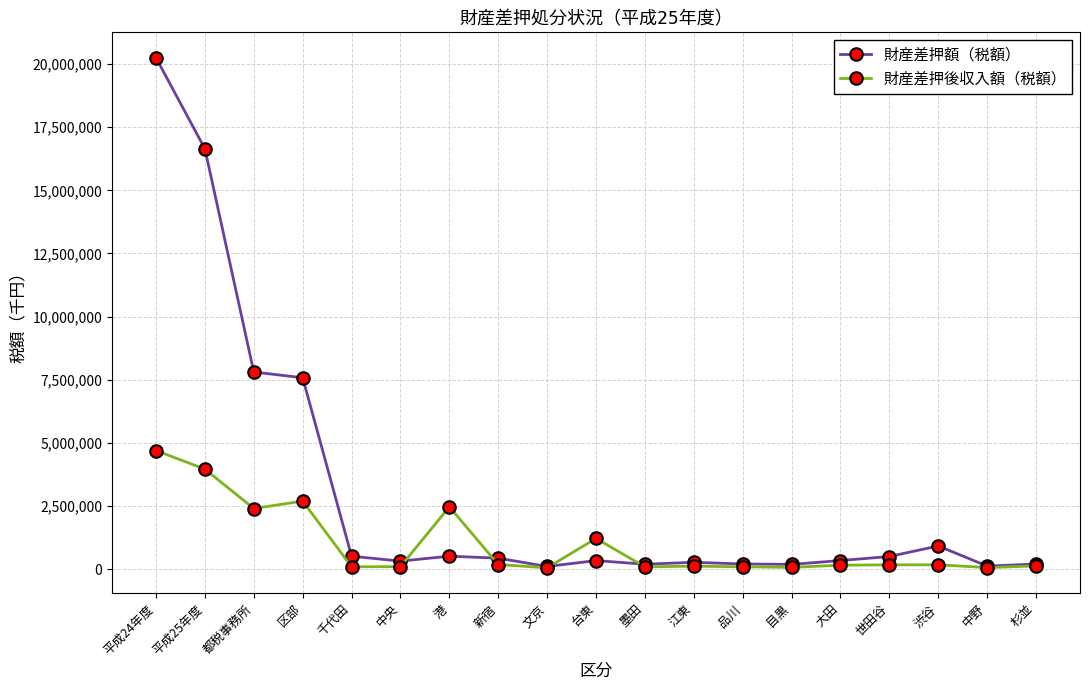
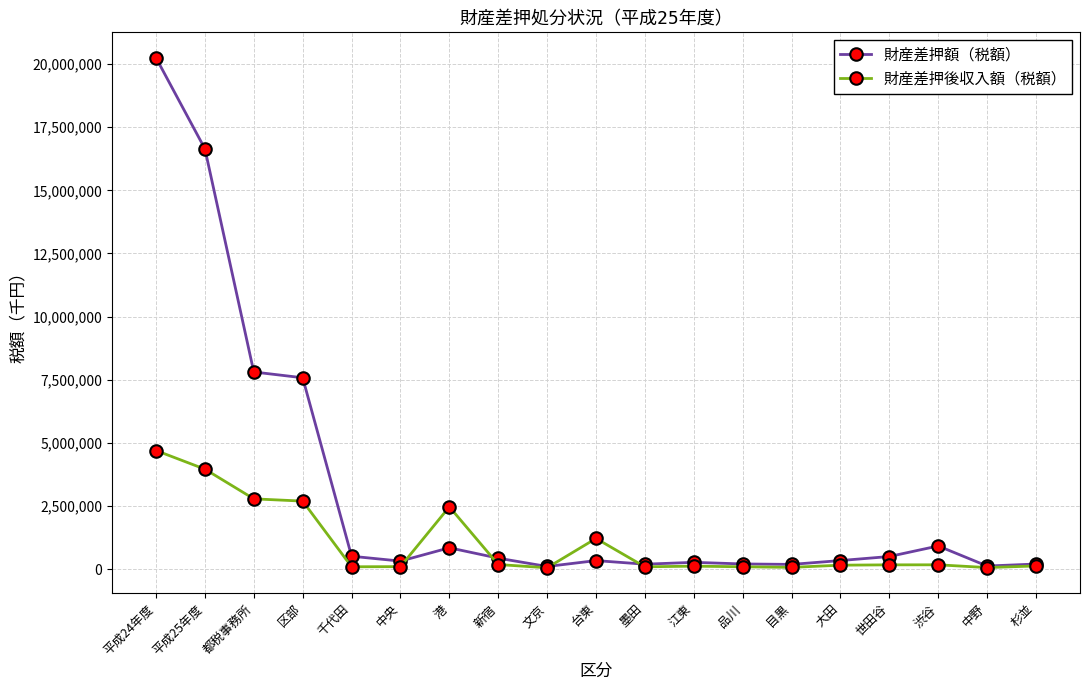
財産差押後収入額（税額）, 都税事務所: 2,400,000 -> 2,800,000
財産差押額（税額）, 港: 500,000 -> 800,000
